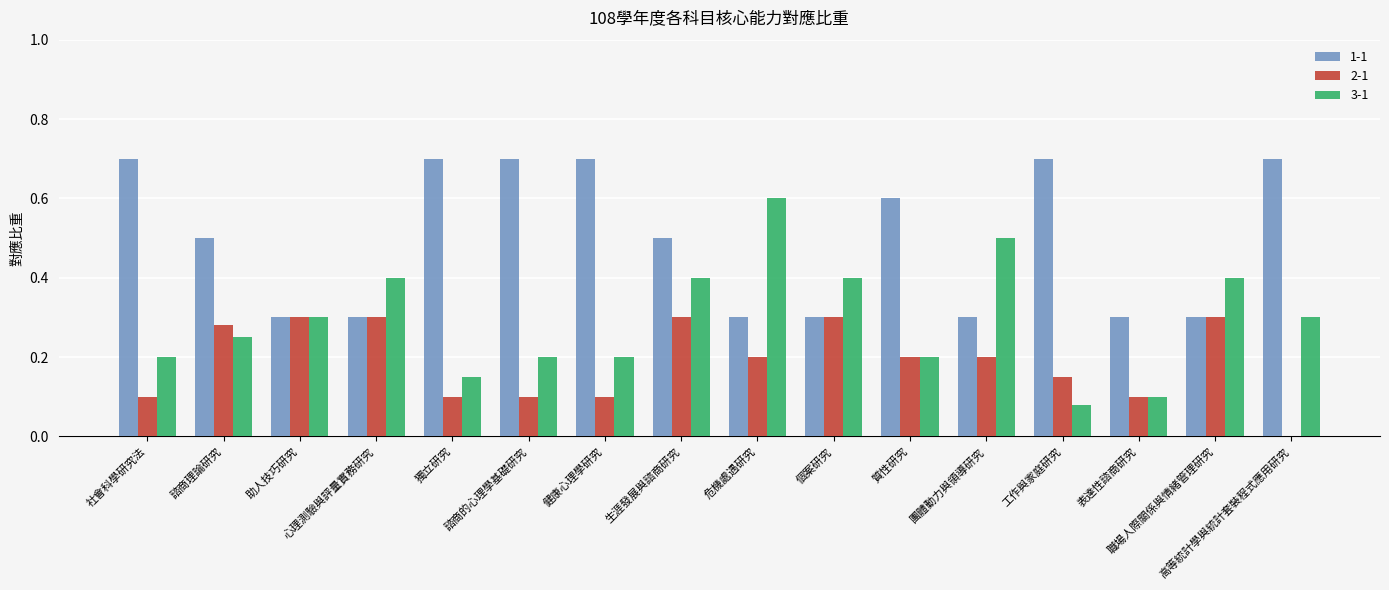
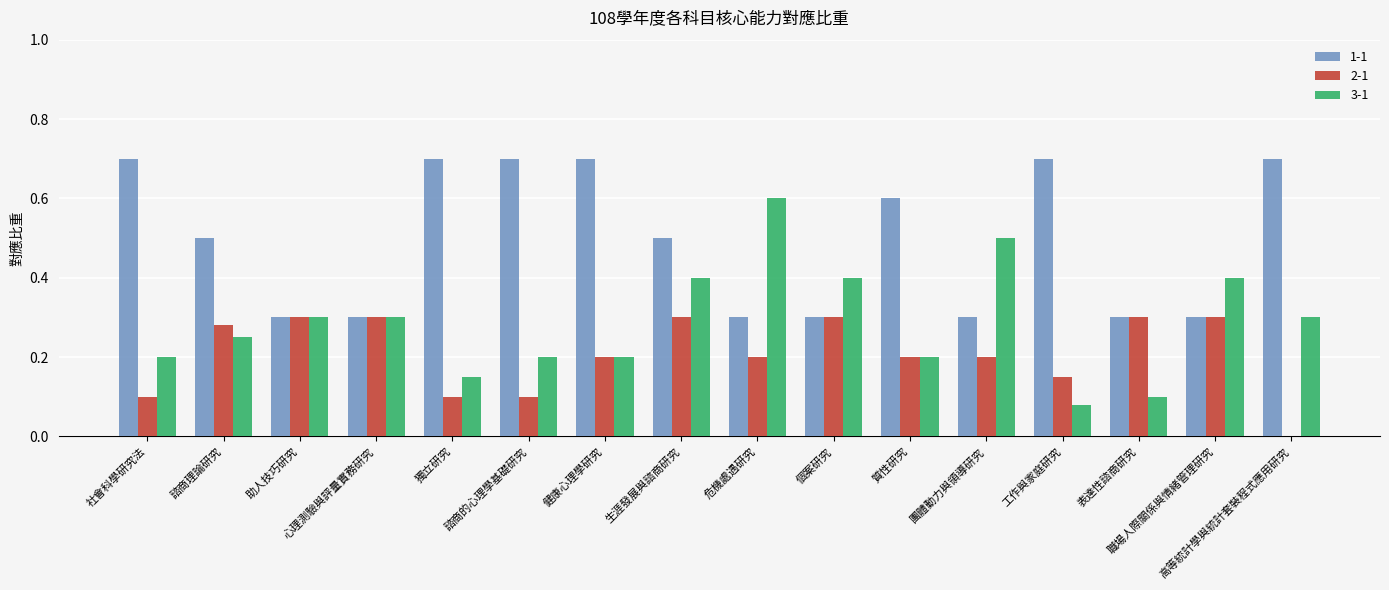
3-1, 心理測驗與評量實務研究: 0.4 -> 0.3
2-1, 健康心理學研究: 0.1 -> 0.2
2-1, 表達性諮商研究: 0.1 -> 0.3
